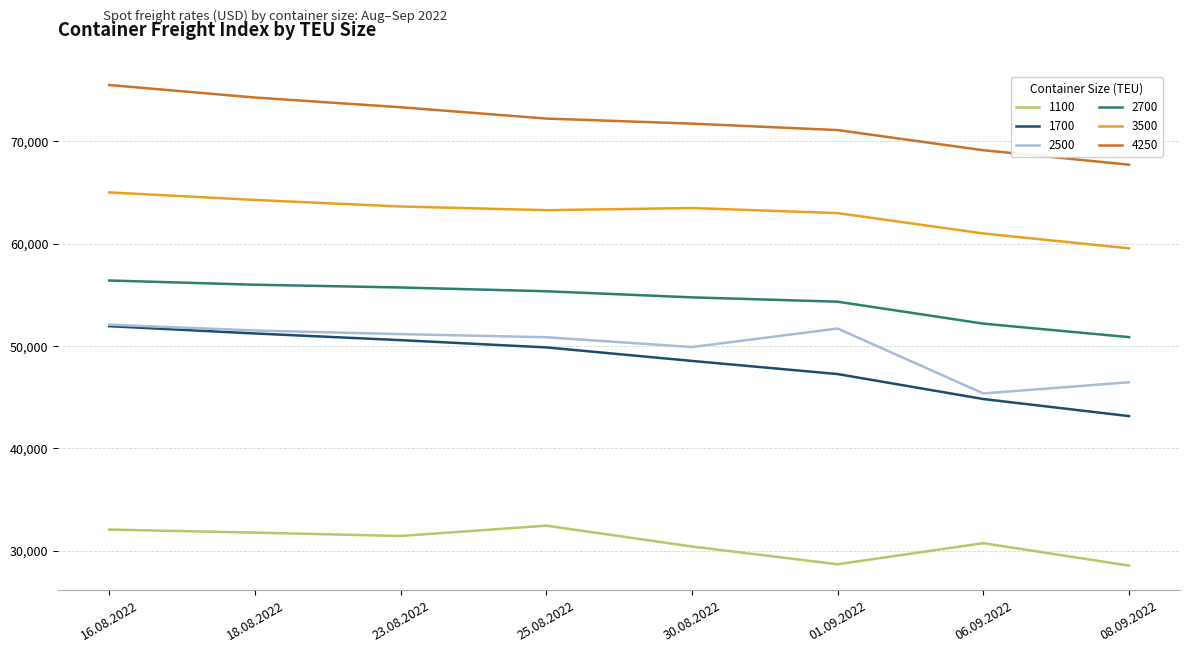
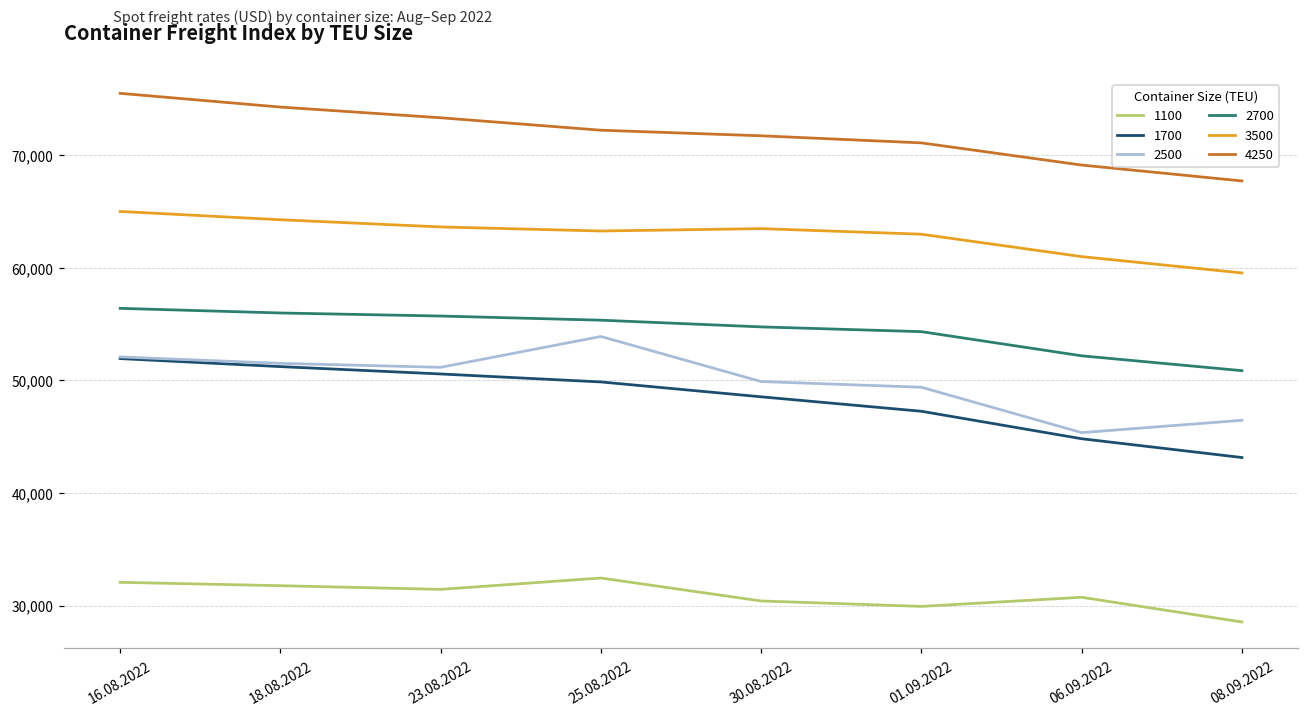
2500, 25.08.2022: 50,900 -> 53,900
1100, 01.09.2022: 28,700 -> 29,900
2500, 01.09.2022: 51,700 -> 49,400
